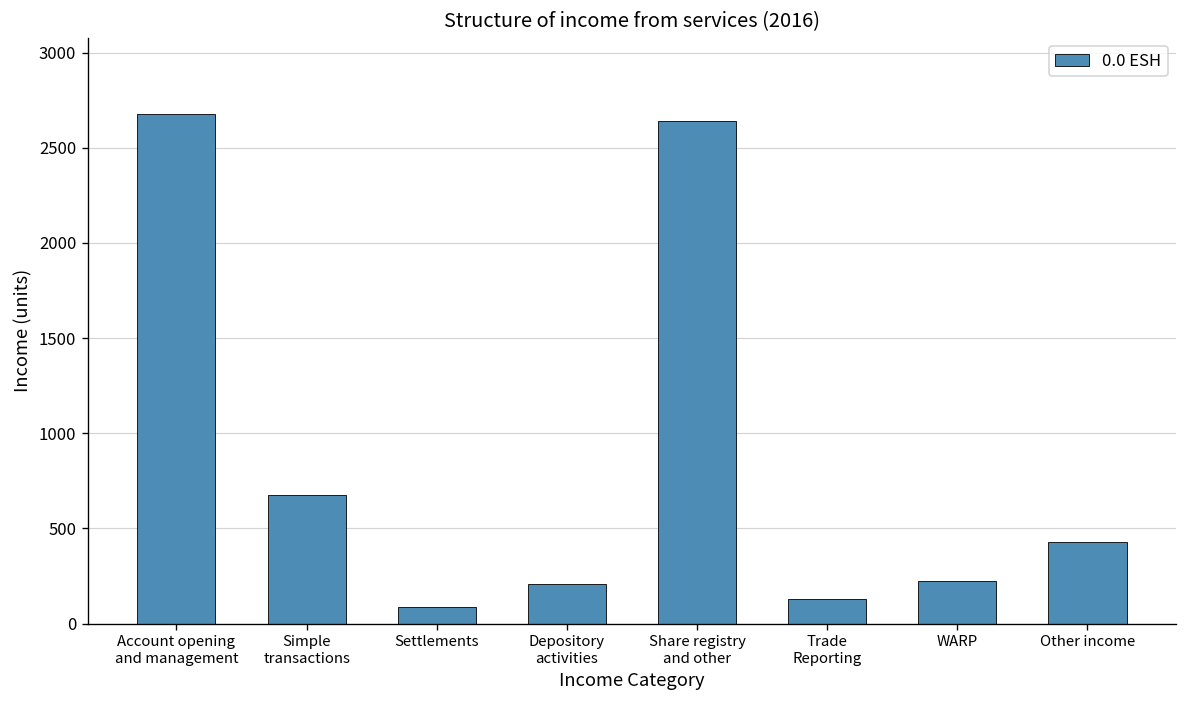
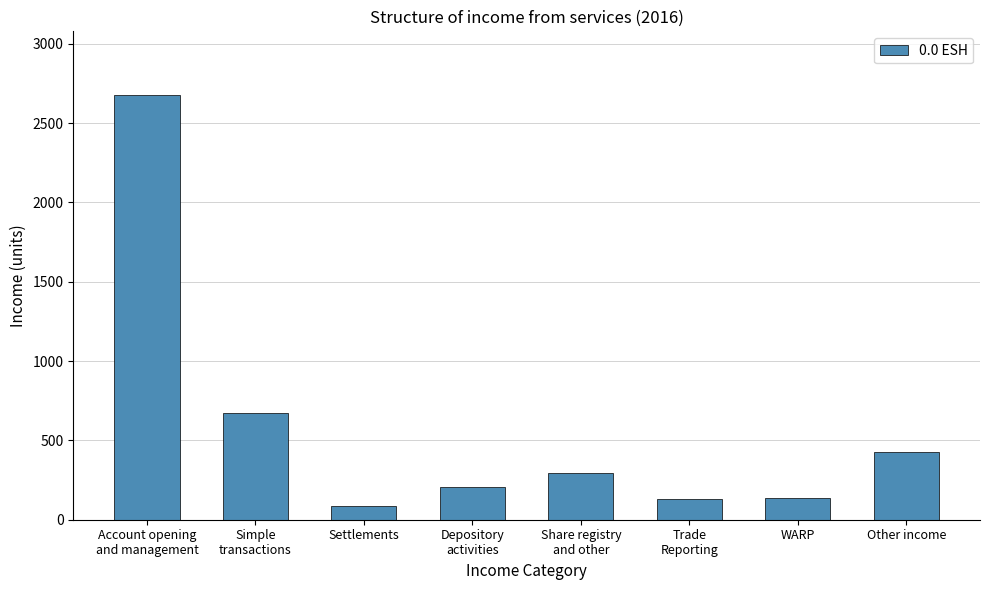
Share registry and other: 2640 -> 290
WARP: 230 -> 140
